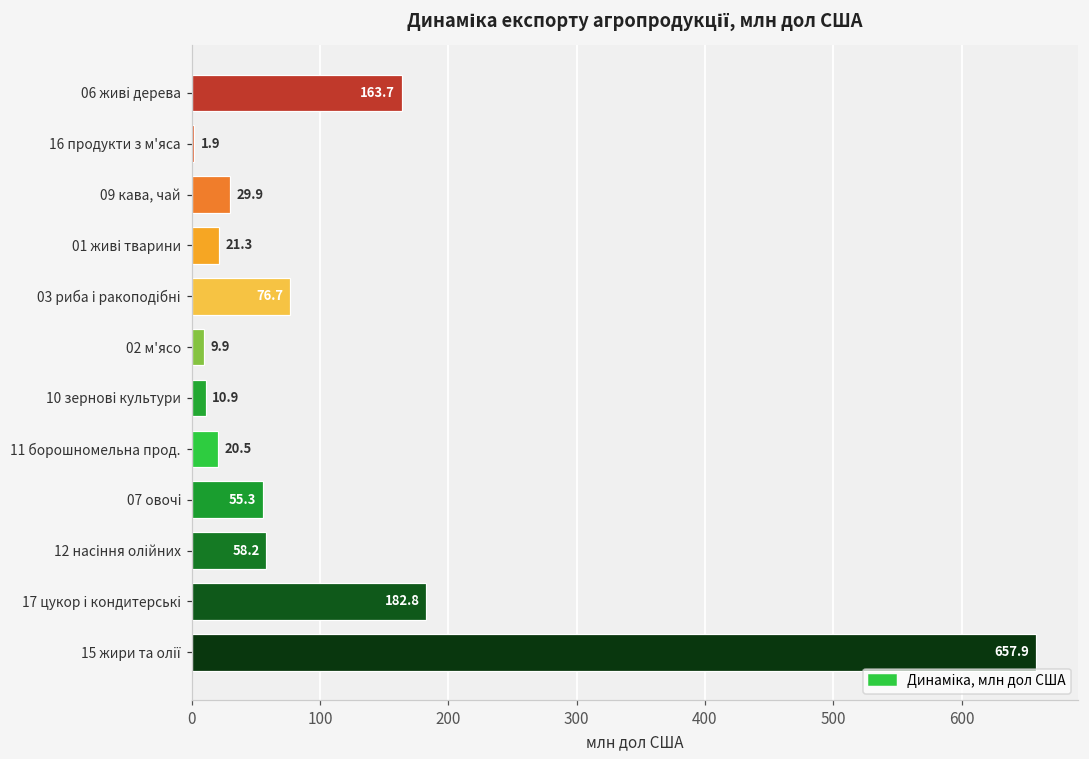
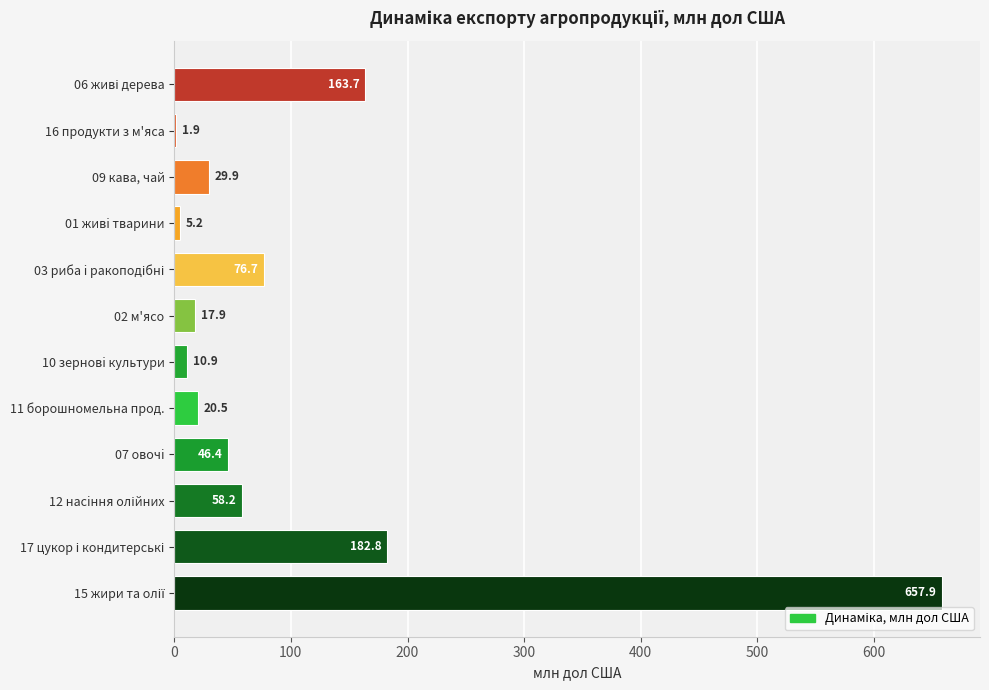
01 живi тварини: 21.3 -> 5.2
02 м'ясо: 9.9 -> 17.9
07 овочi: 55.3 -> 46.4
